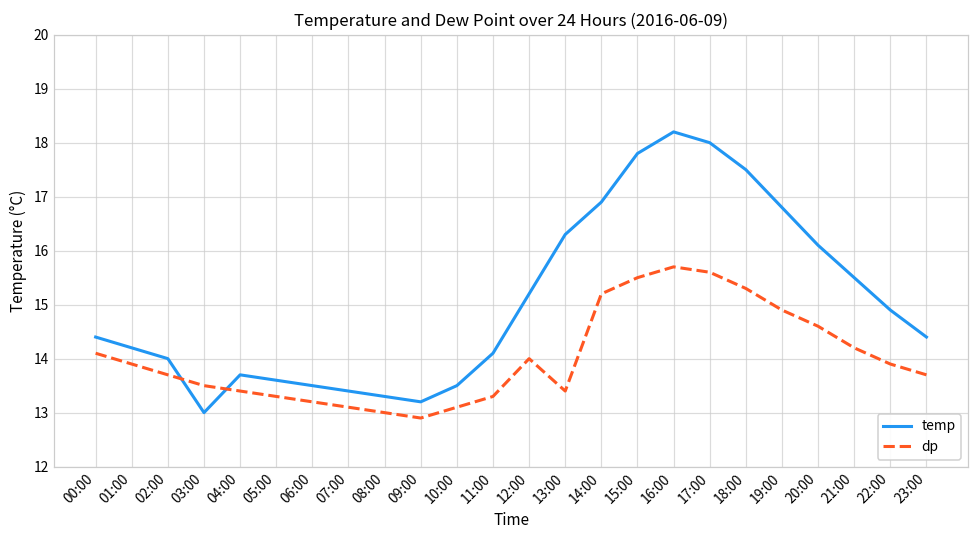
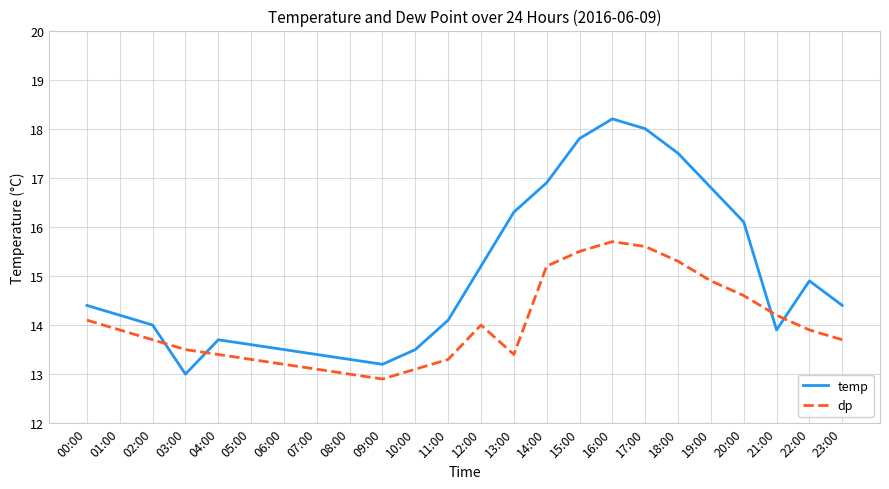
temp, 21:00: 15.5 -> 13.9
